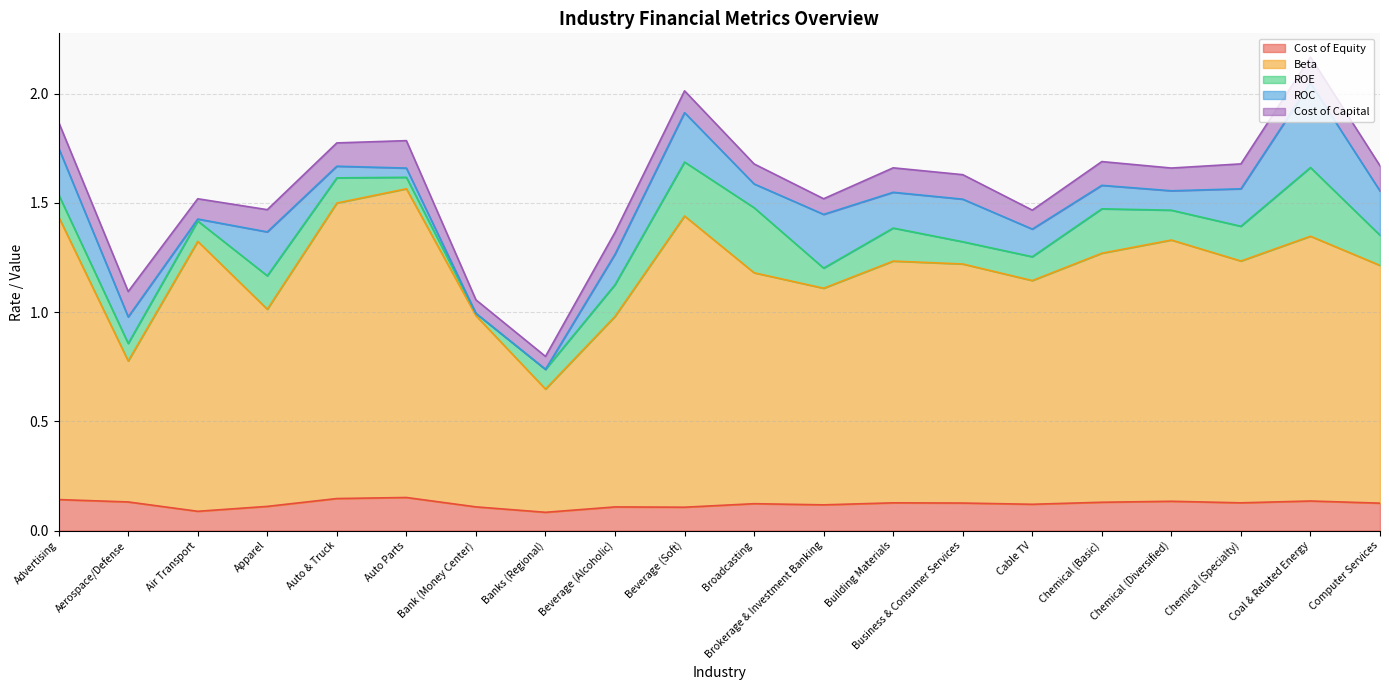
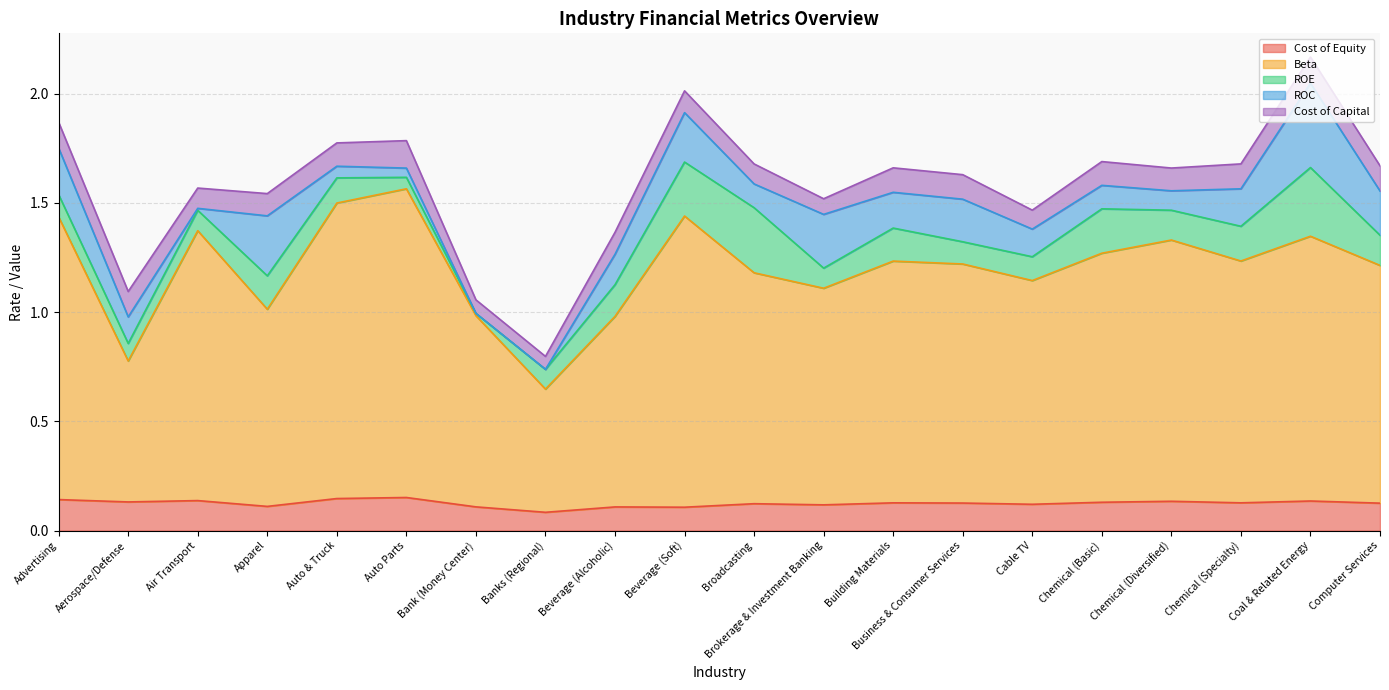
Cost of Equity, Air Transport: 0.09 -> 0.14
ROC, Apparel: 0.20 -> 0.27
